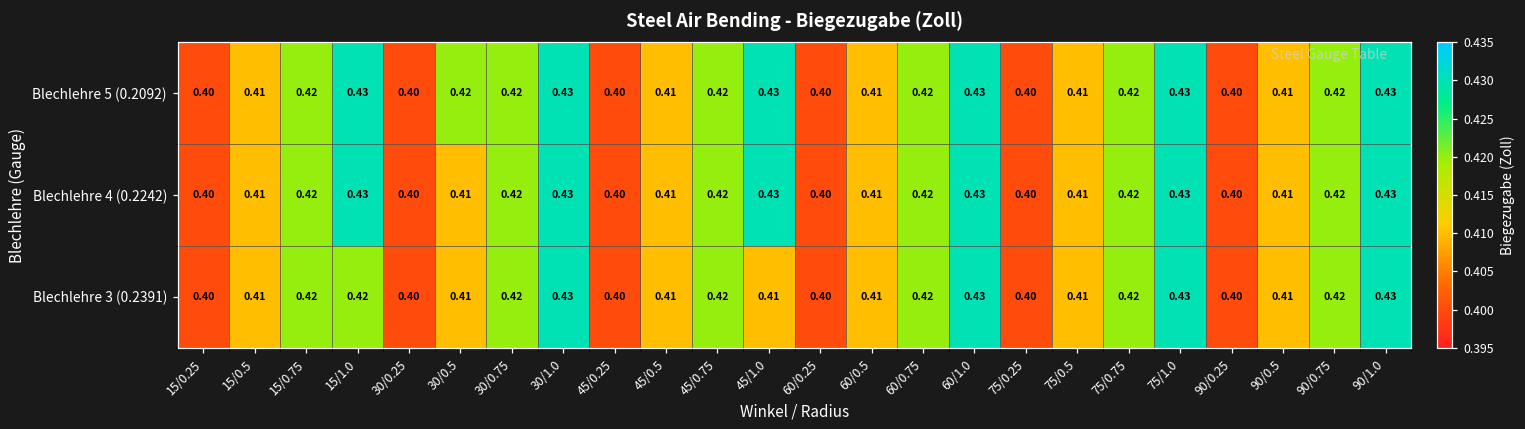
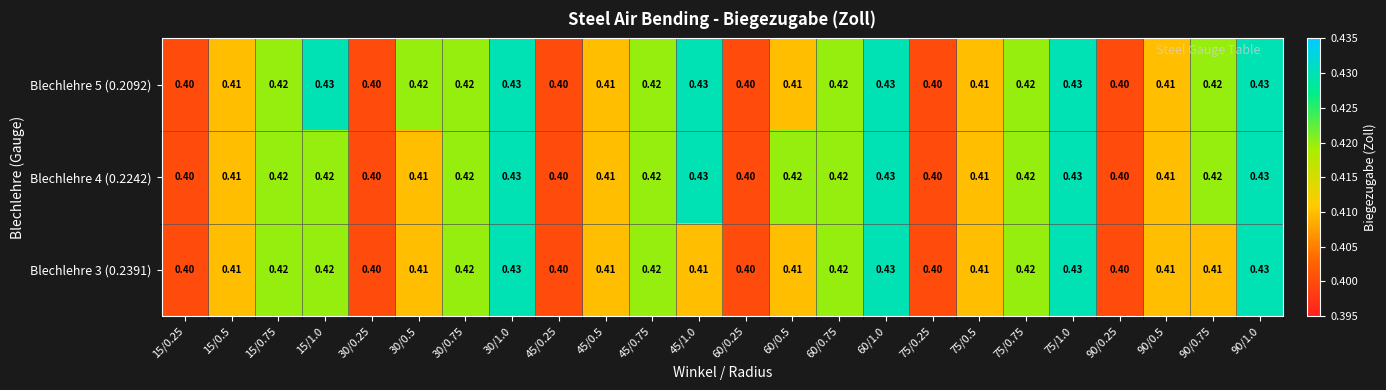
Blechlehre 4 (0.2242), 15/1.0: 0.43 -> 0.42
Blechlehre 4 (0.2242), 60/0.5: 0.41 -> 0.42
Blechlehre 3 (0.2391), 90/0.75: 0.42 -> 0.41
